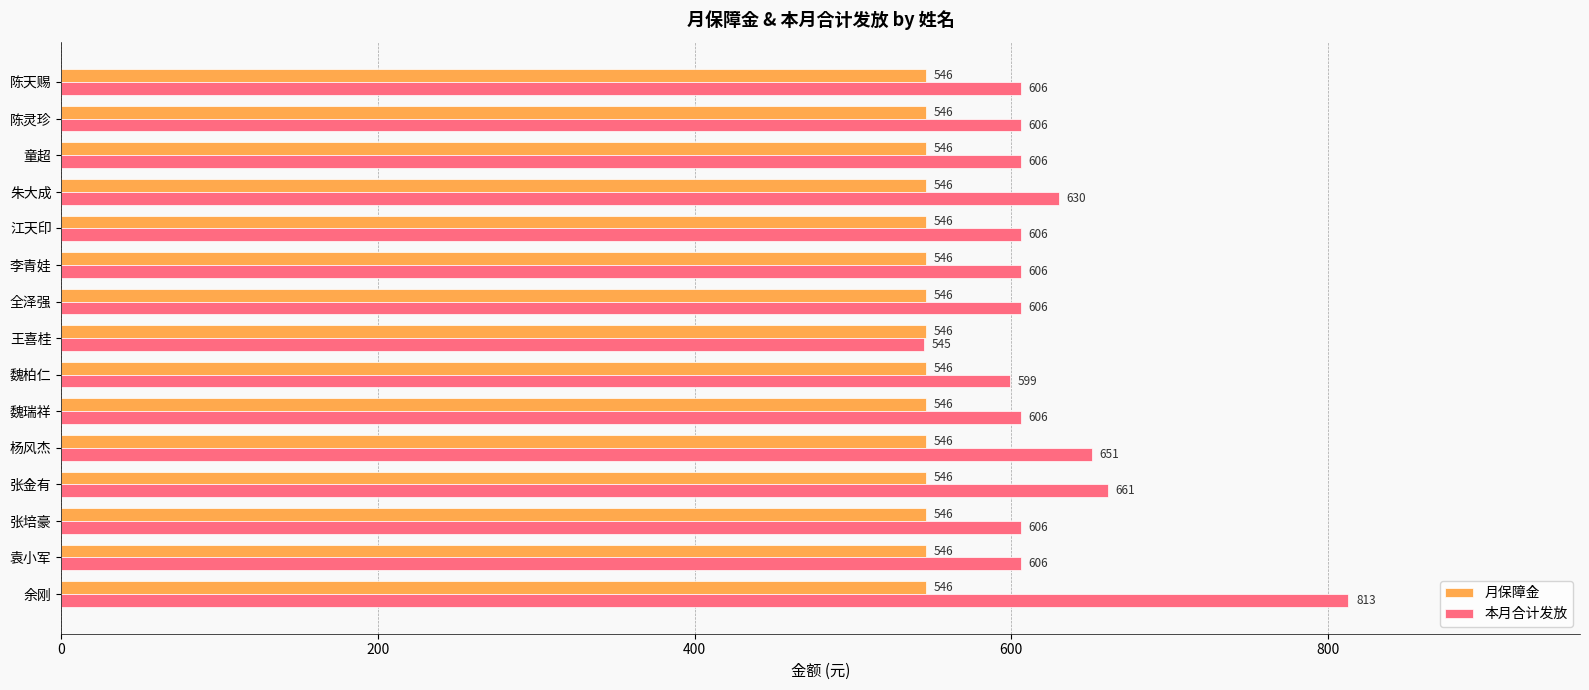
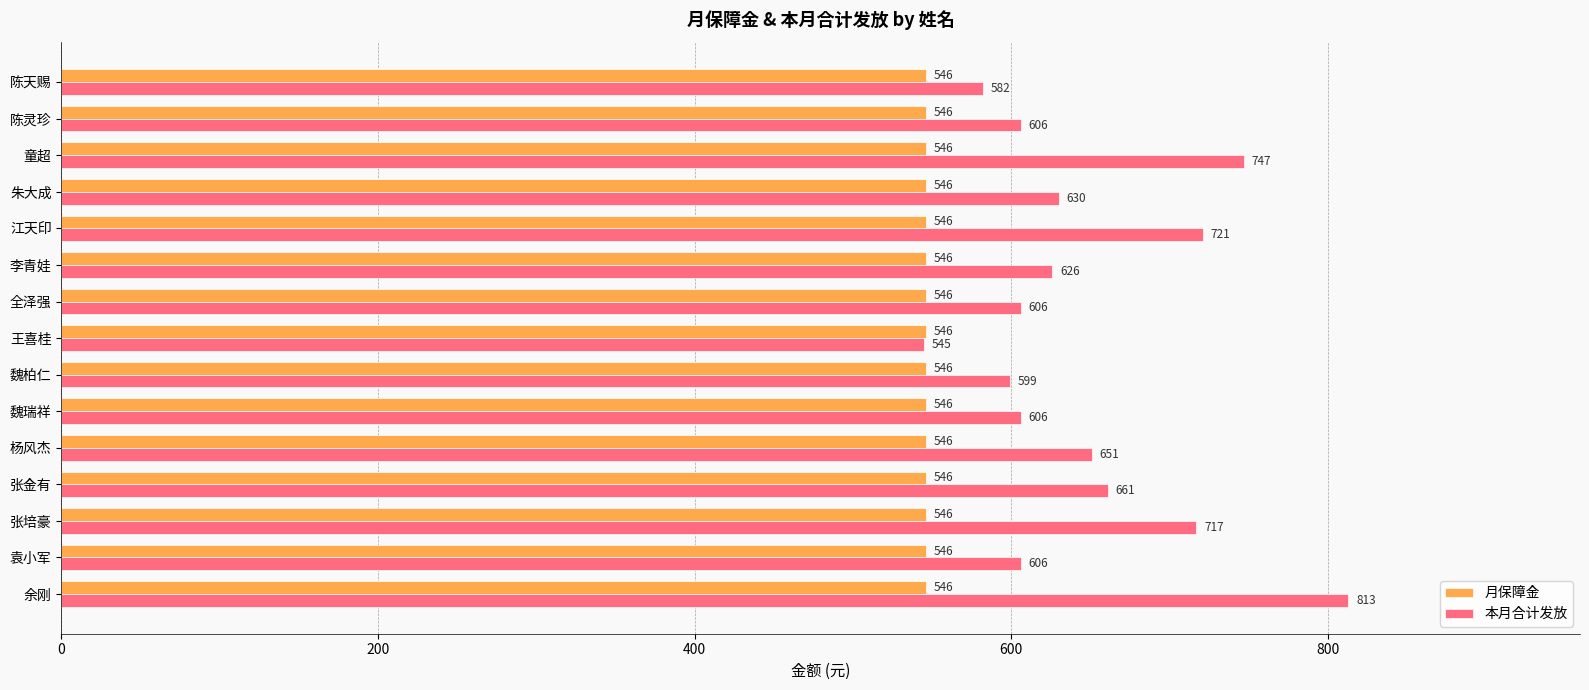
本月合计发放, 陈天赐: 606 -> 582
本月合计发放, 童超: 606 -> 747
本月合计发放, 江天印: 606 -> 721
本月合计发放, 李青娃: 606 -> 626
本月合计发放, 张培豪: 606 -> 717
